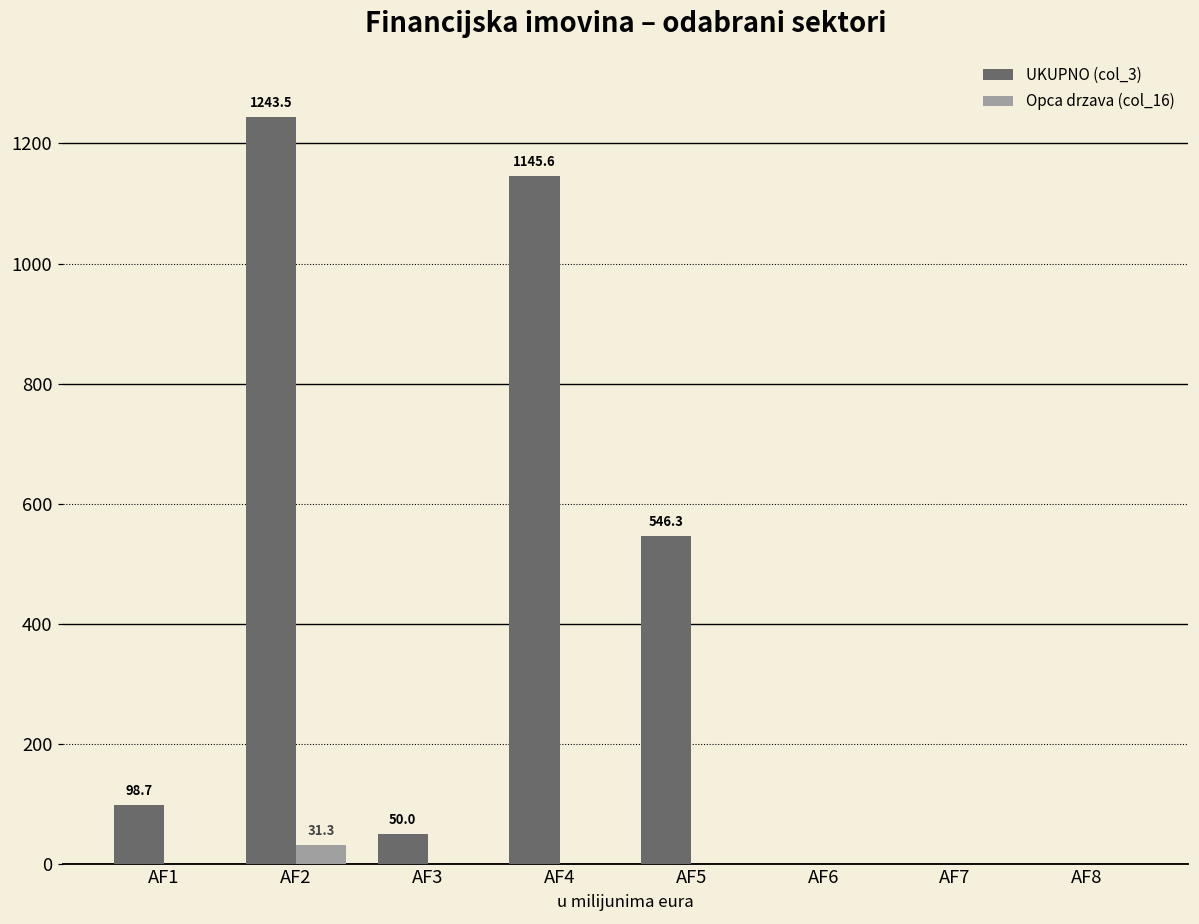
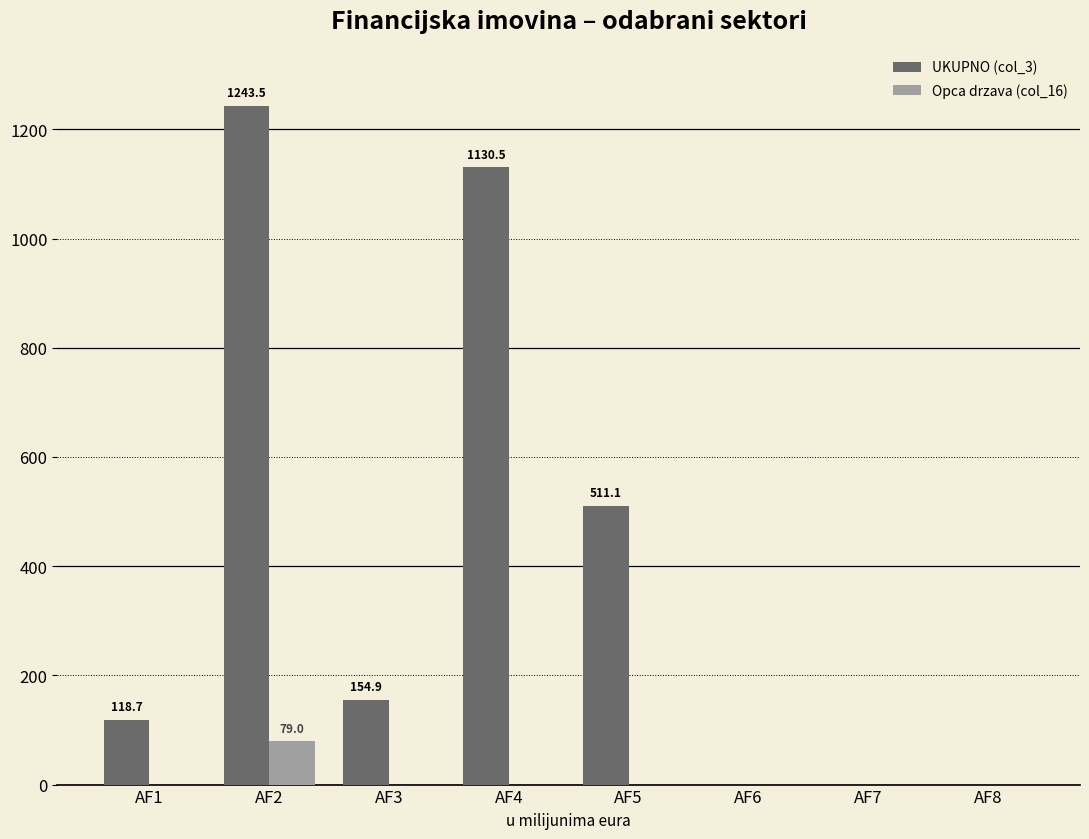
UKUPNO (col_3), AF1: 98.7 -> 118.7
Opca drzava (col_16), AF2: 31.3 -> 79.0
UKUPNO (col_3), AF3: 50.0 -> 154.9
UKUPNO (col_3), AF4: 1145.6 -> 1130.5
UKUPNO (col_3), AF5: 546.3 -> 511.1
